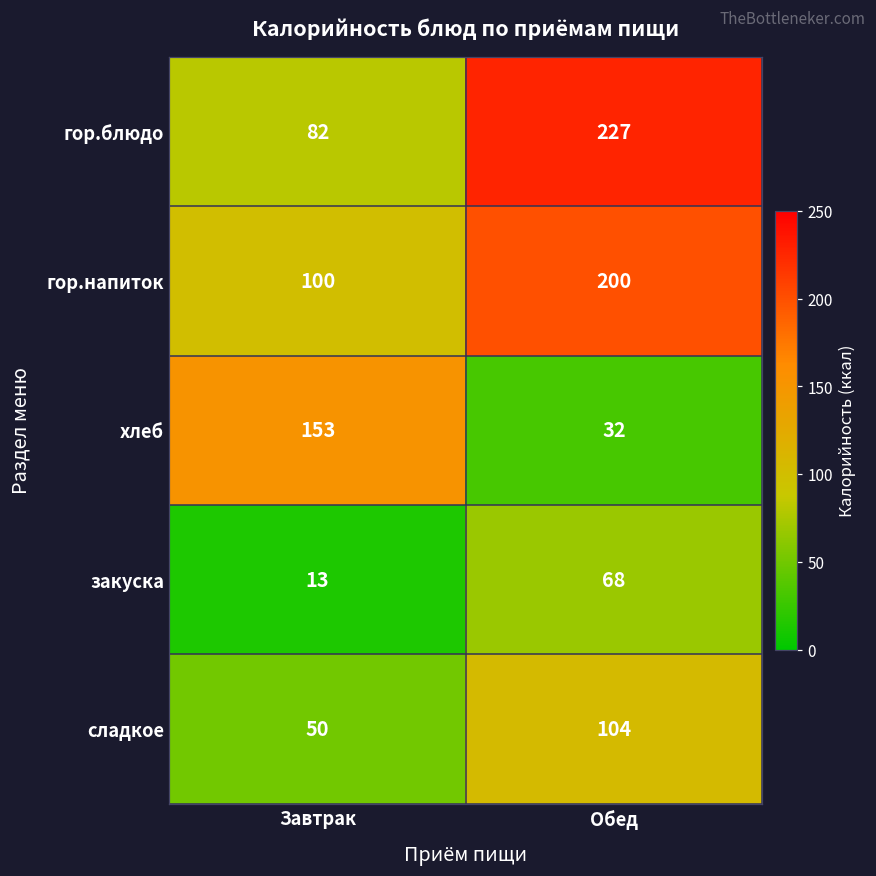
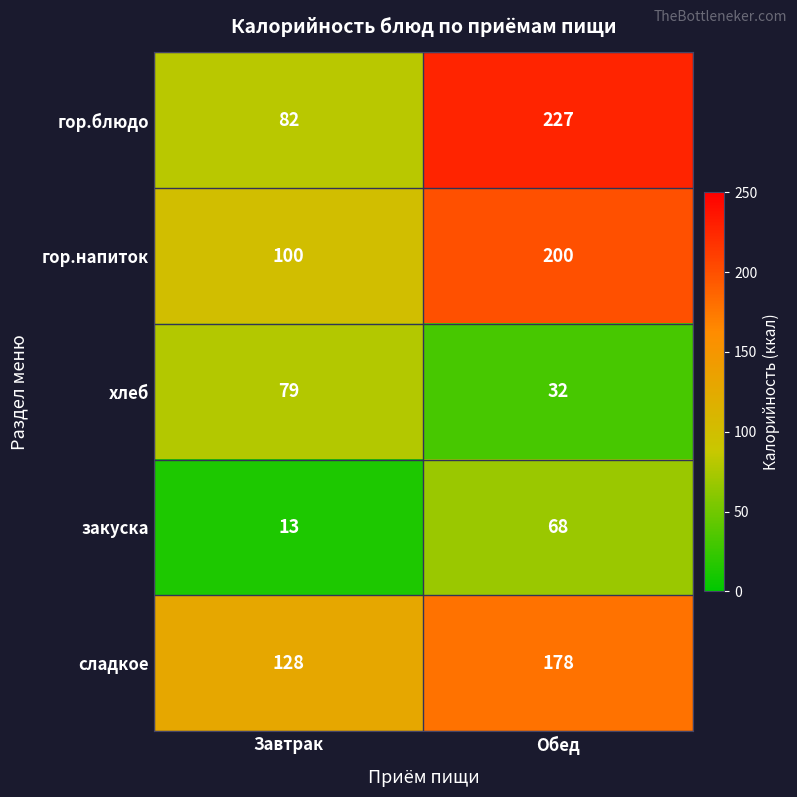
хлеб, Завтрак: 153 -> 79
сладкое, Завтрак: 50 -> 128
сладкое, Обед: 104 -> 178
